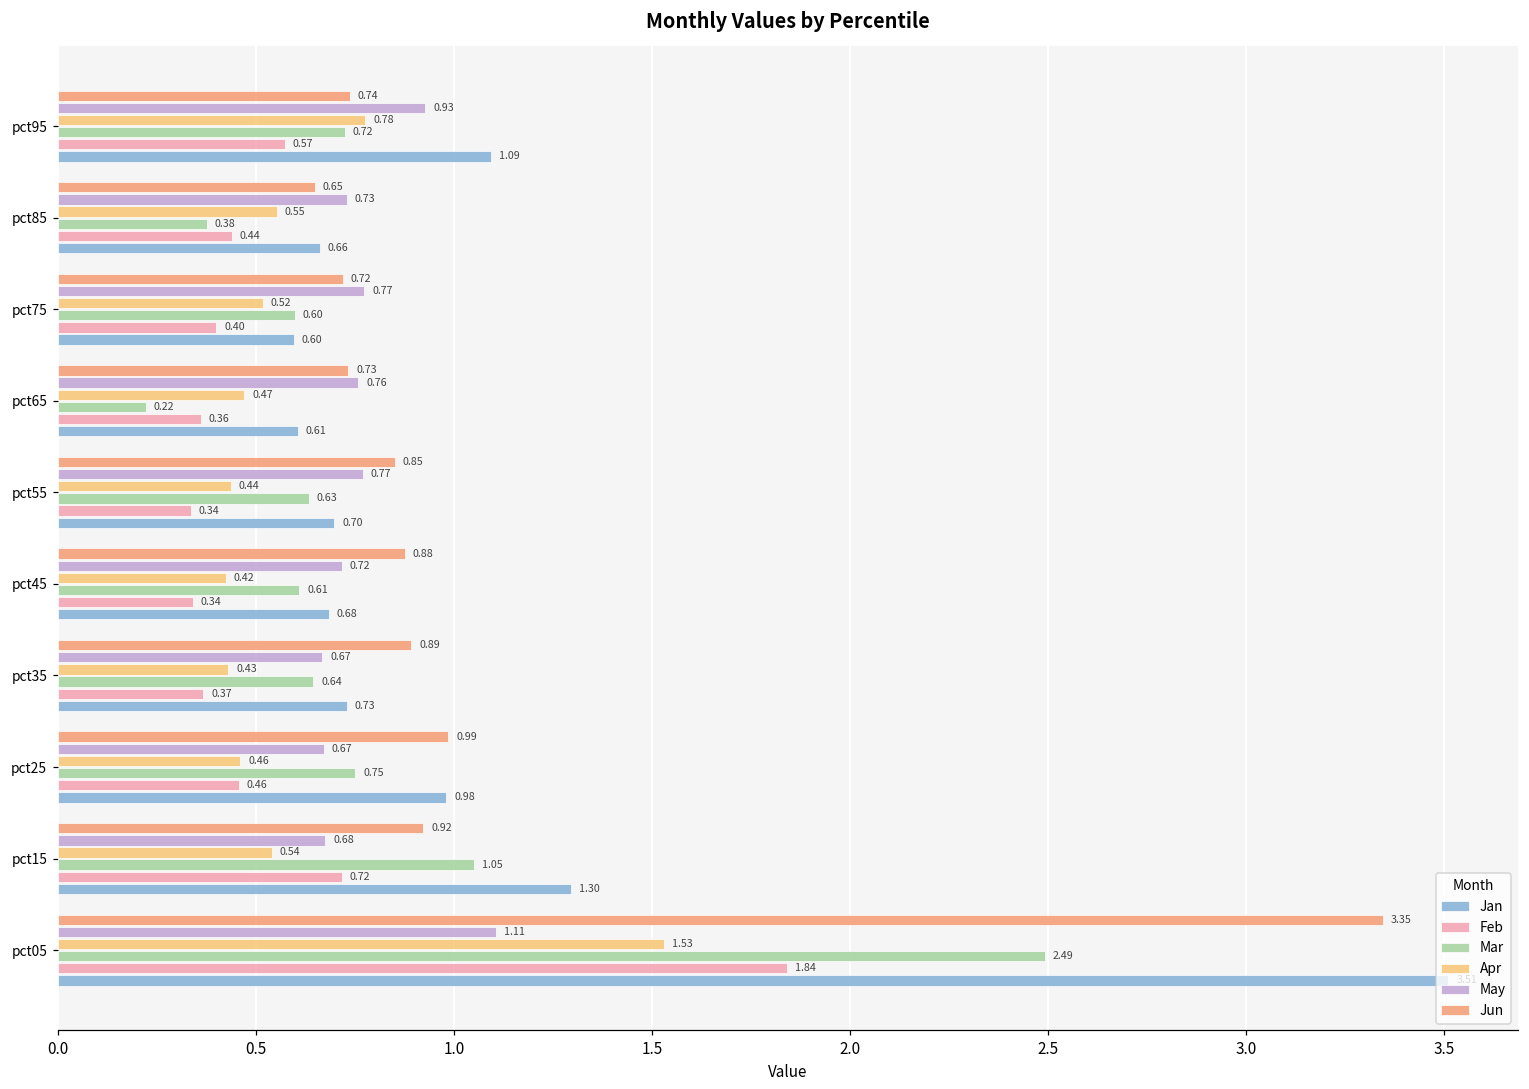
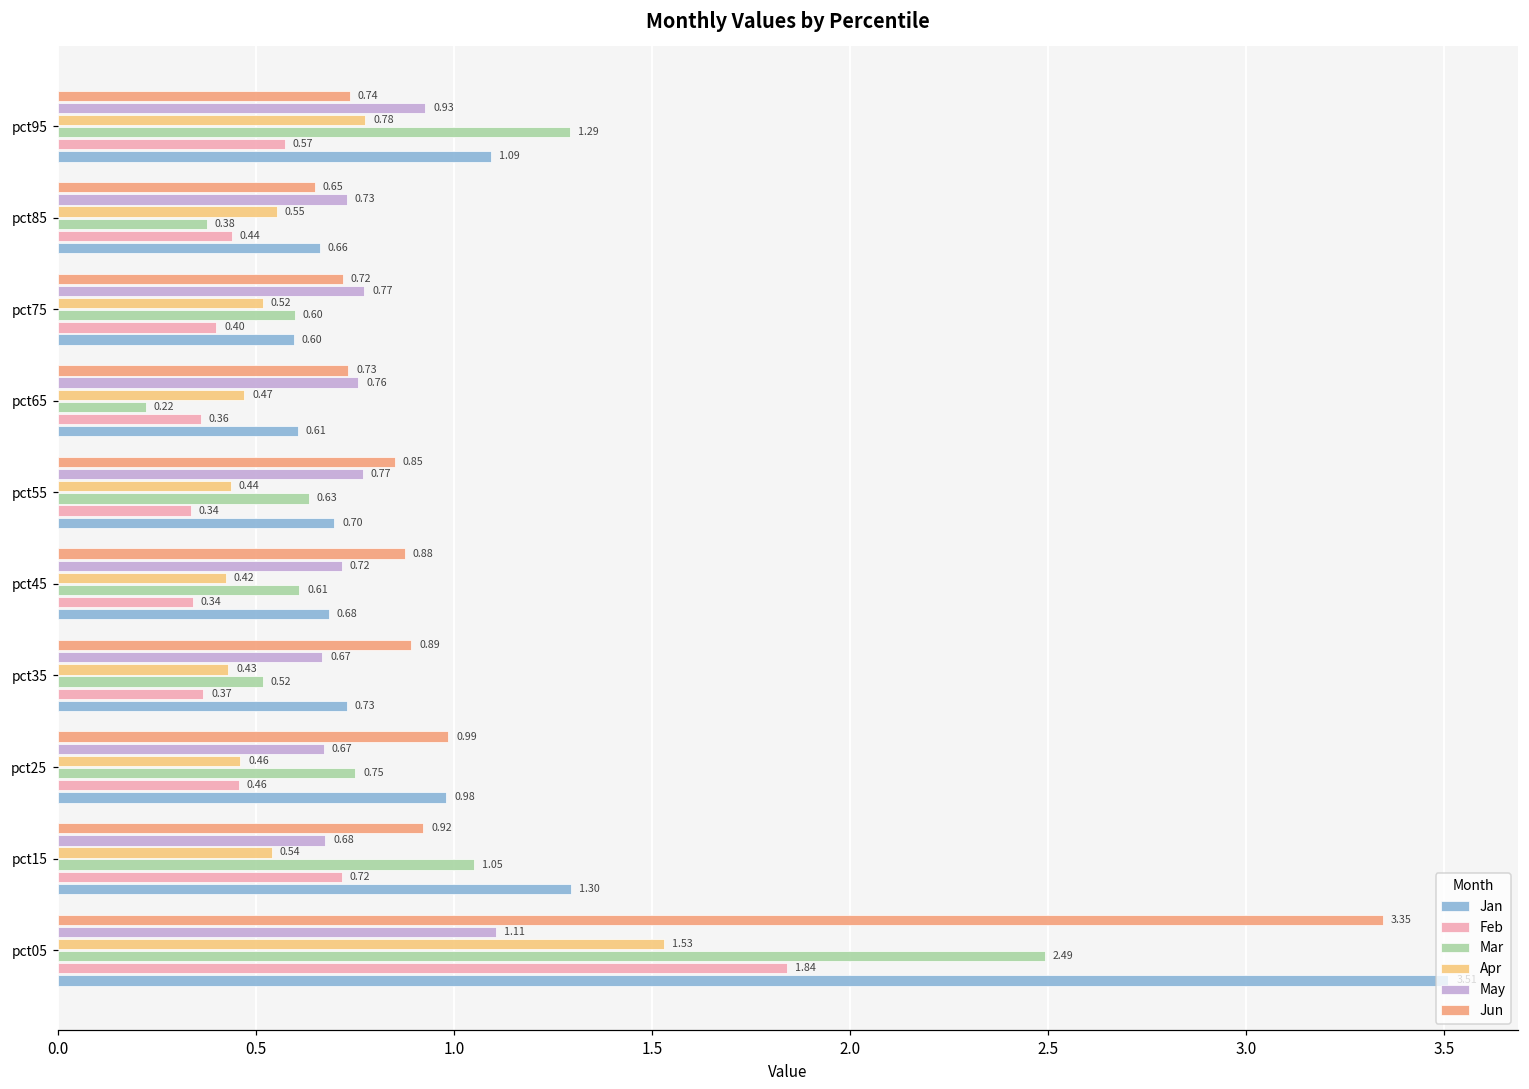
Mar, pct95: 0.72 -> 1.29
Mar, pct35: 0.64 -> 0.52
